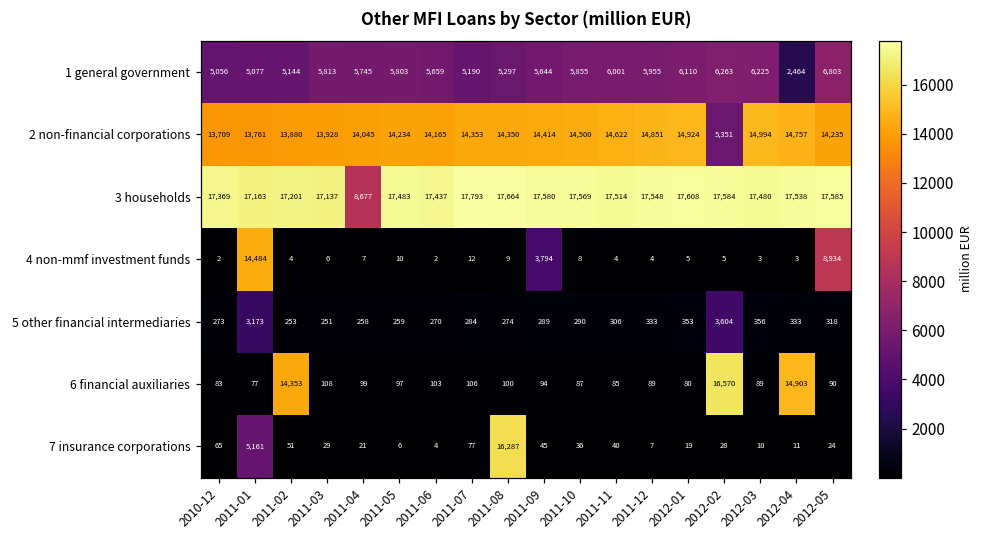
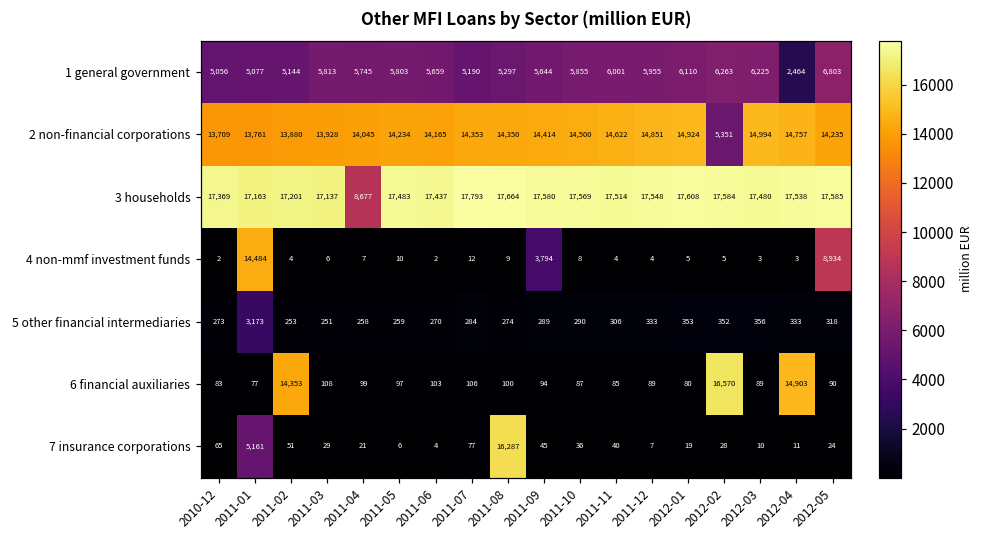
5 other financial intermediaries, 2012-02: 3,604 -> 352
